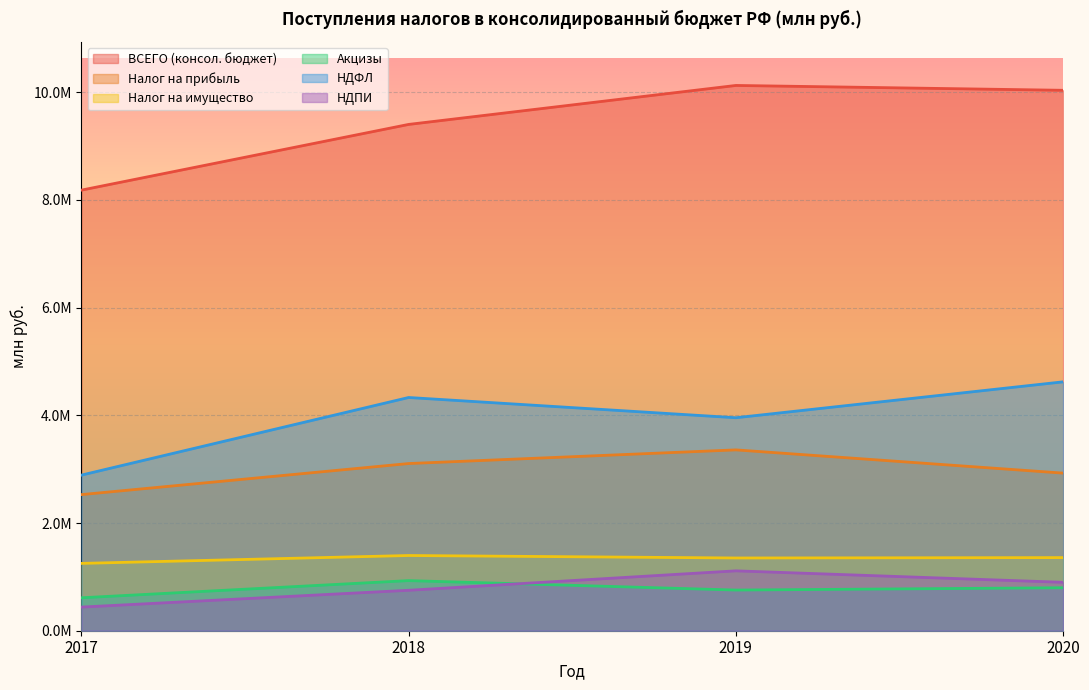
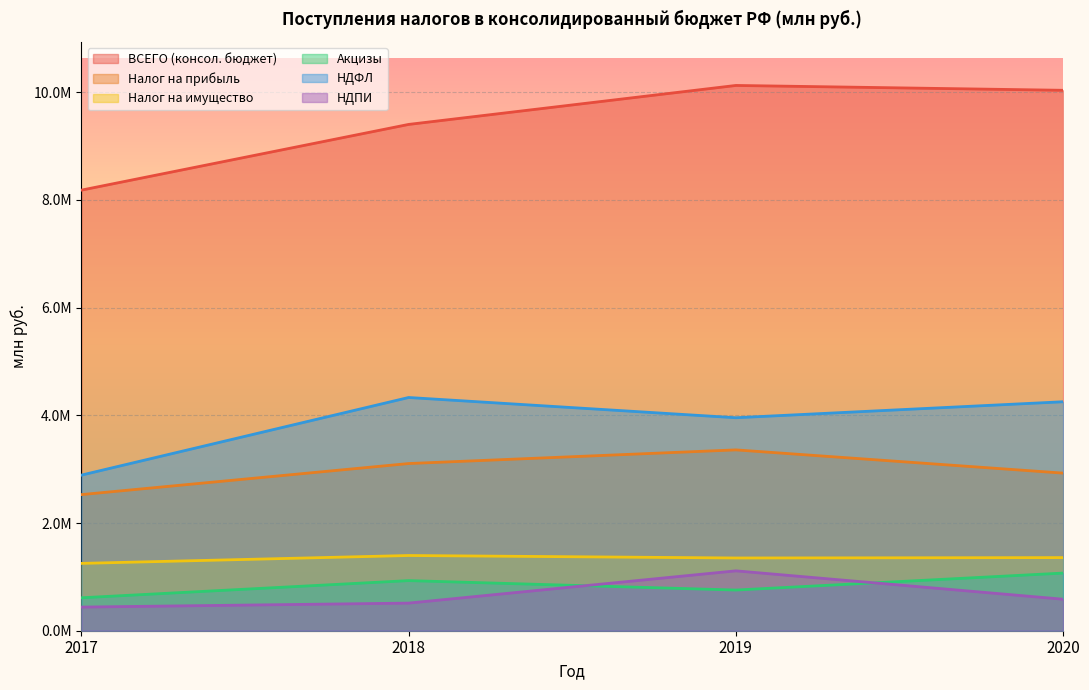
НДПИ, 2018: 800000 -> 500000
Акцизы, 2020: 800000 -> 1100000
НДФЛ, 2020: 4600000 -> 4300000
НДПИ, 2020: 900000 -> 600000
